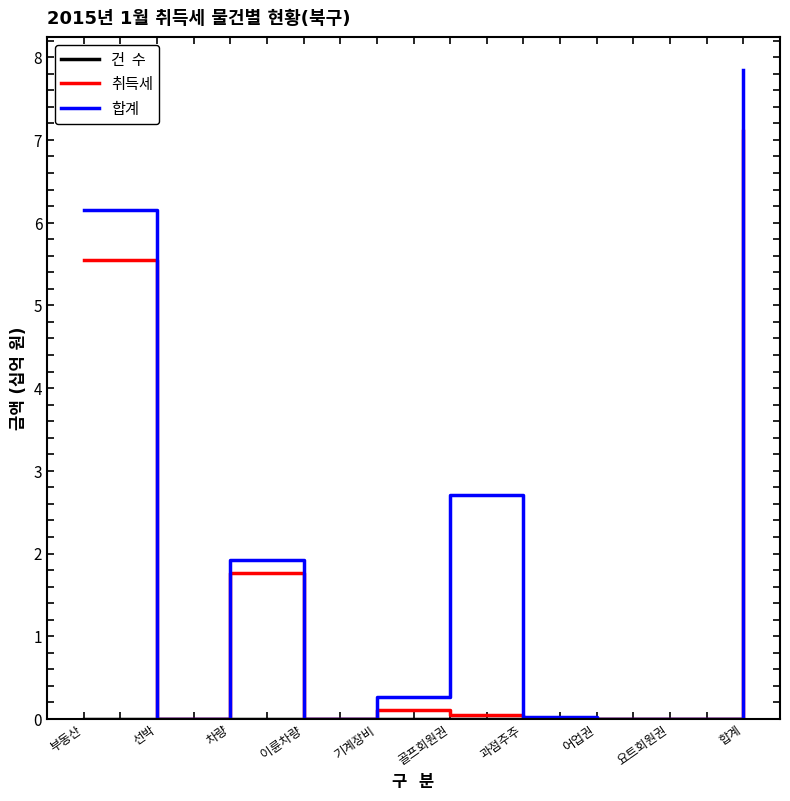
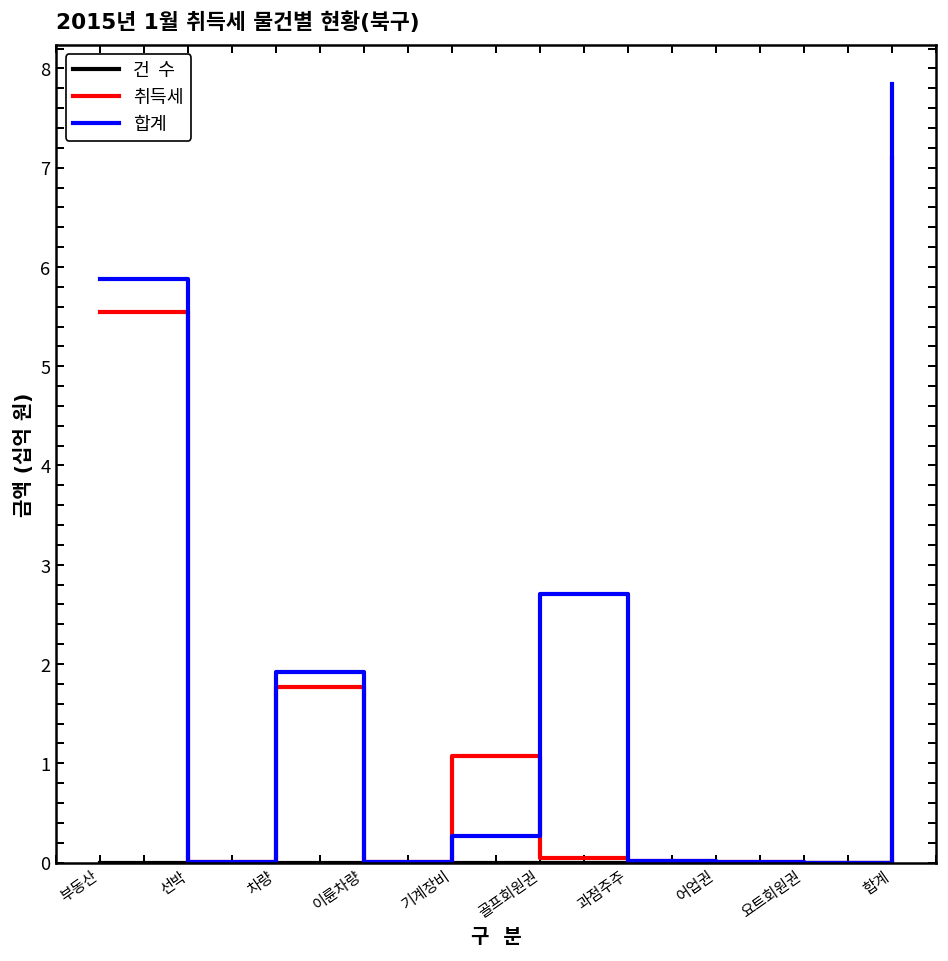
합계, 부동산: 6.1 -> 5.9
취득세, 기계장비: 0.1 -> 1.1
